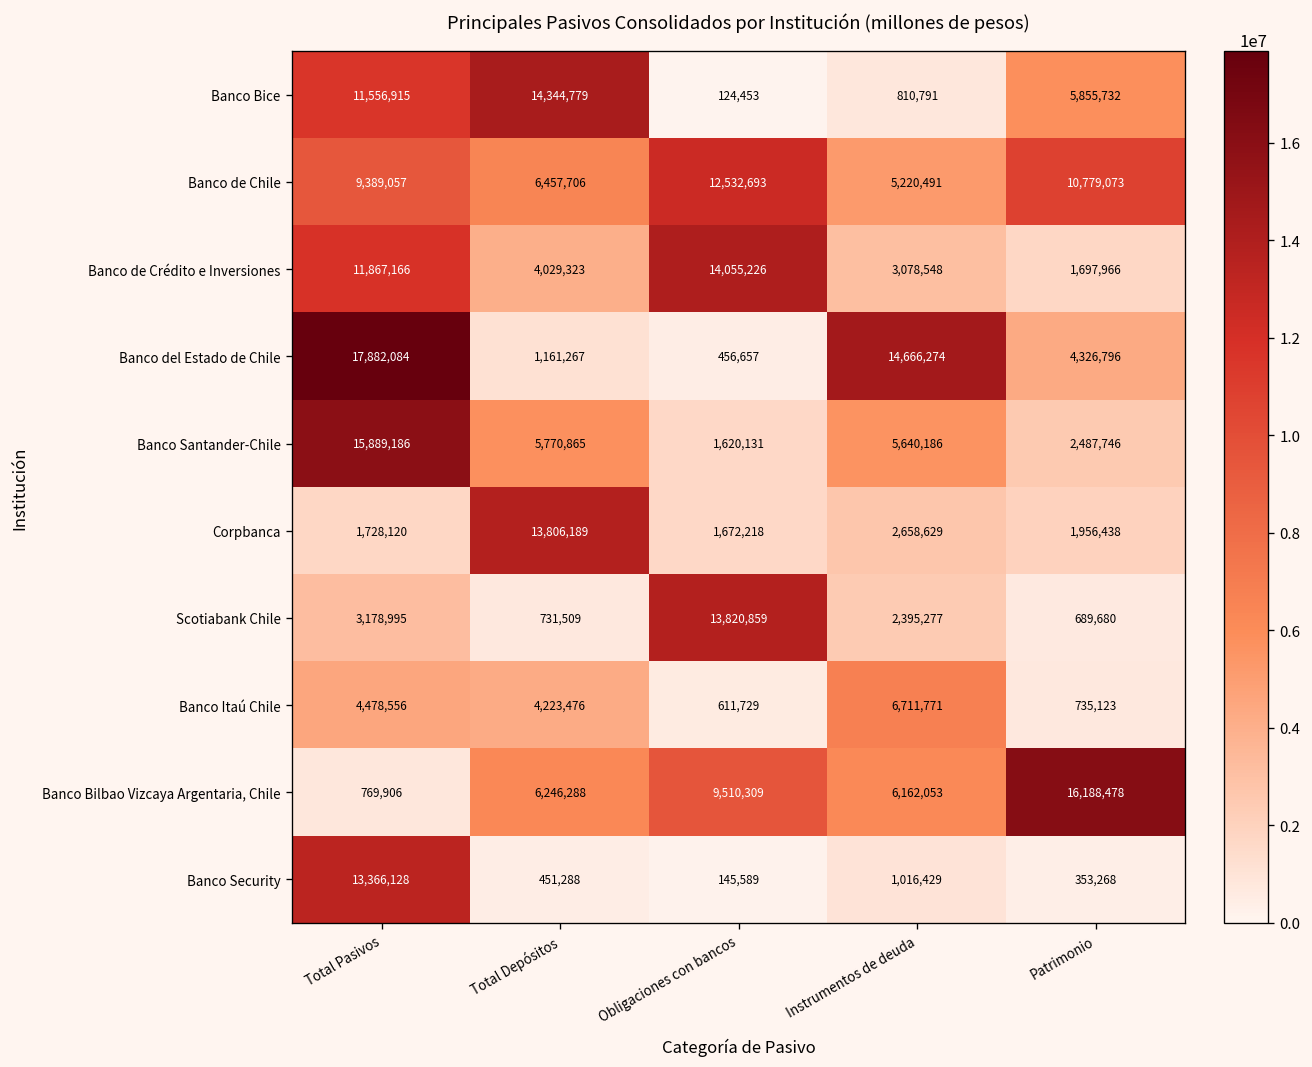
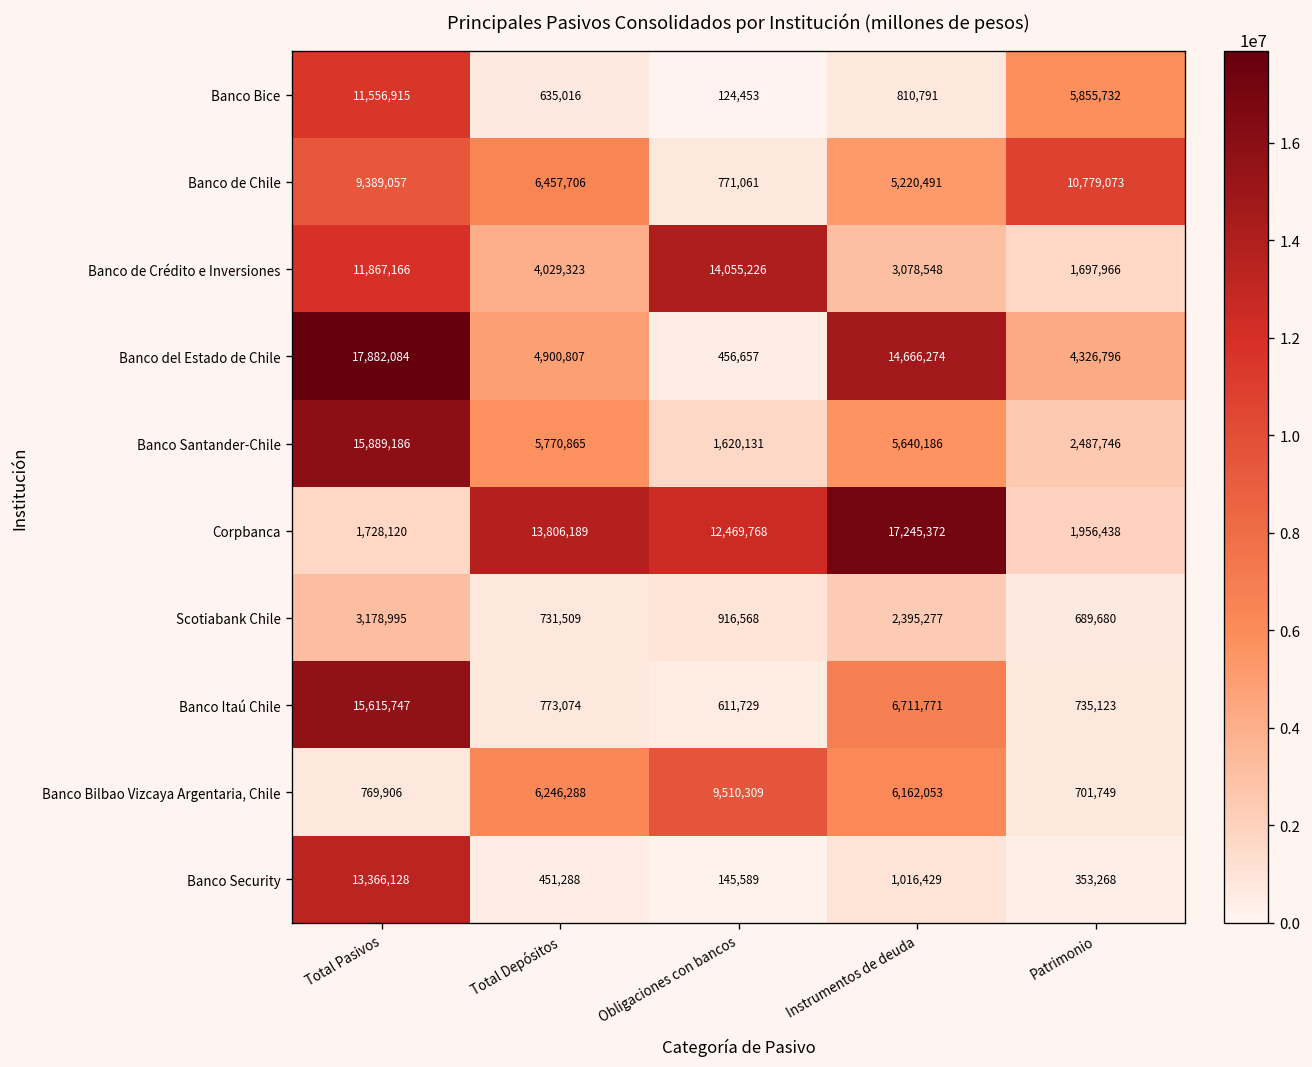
Banco Bice, Total Depósitos: 14,344,779 -> 635,016
Banco de Chile, Obligaciones con bancos: 12,532,693 -> 771,061
Banco del Estado de Chile, Total Depósitos: 1,161,267 -> 4,900,807
Corpbanca, Obligaciones con bancos: 1,672,218 -> 12,469,768
Corpbanca, Instrumentos de deuda: 2,658,629 -> 17,245,372
Scotiabank Chile, Obligaciones con bancos: 13,820,859 -> 916,568
Banco Itaú Chile, Total Pasivos: 4,478,556 -> 15,615,747
Banco Itaú Chile, Total Depósitos: 4,223,476 -> 773,074
Banco Bilbao Vizcaya Argentaria, Chile, Patrimonio: 16,188,478 -> 701,749
